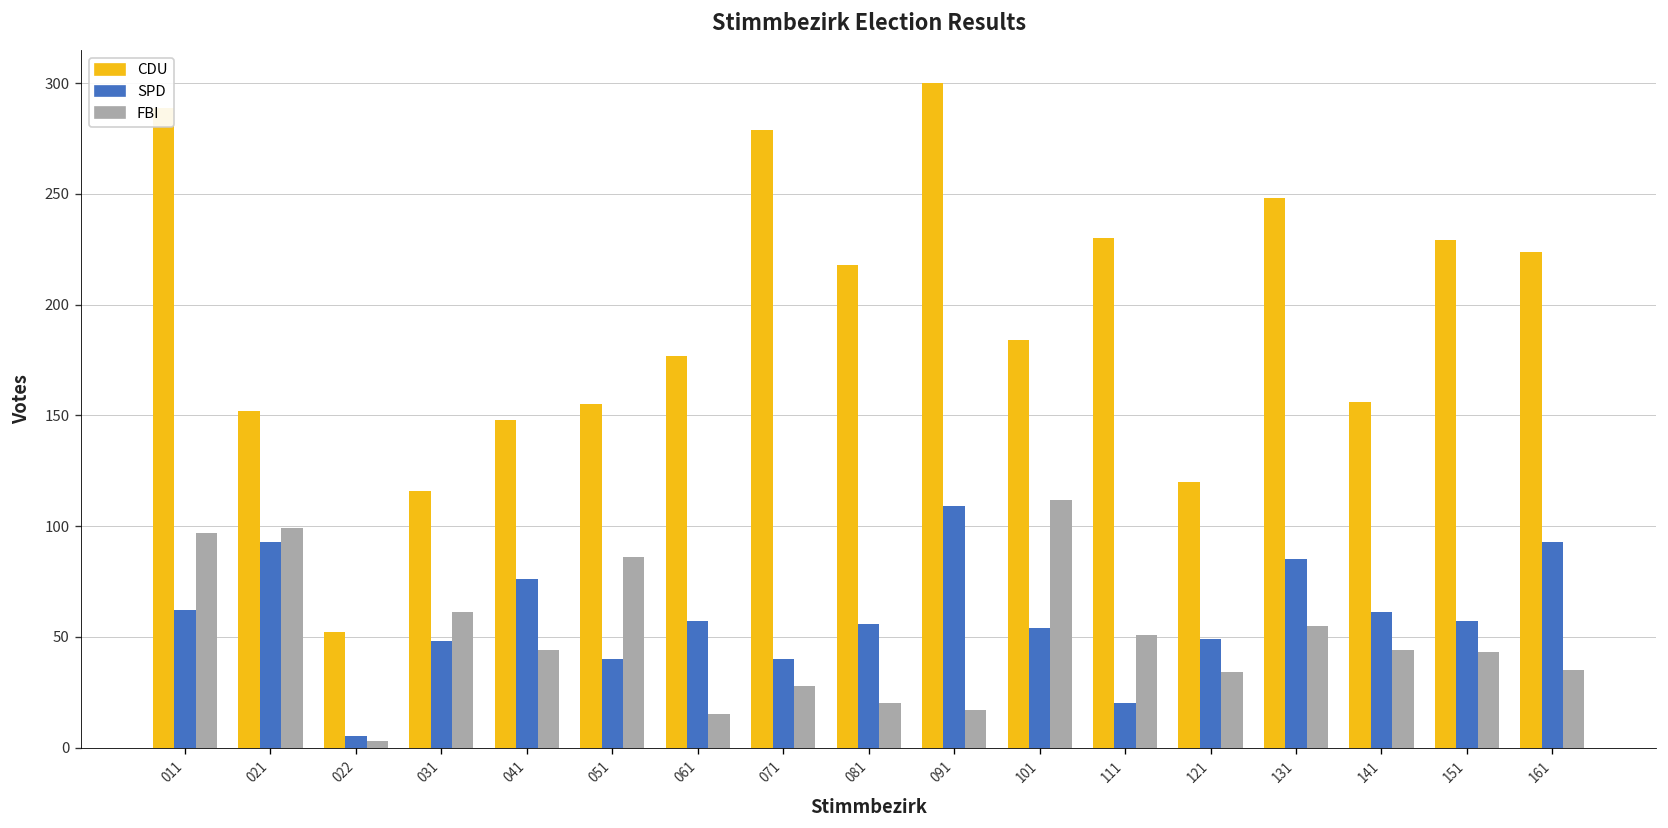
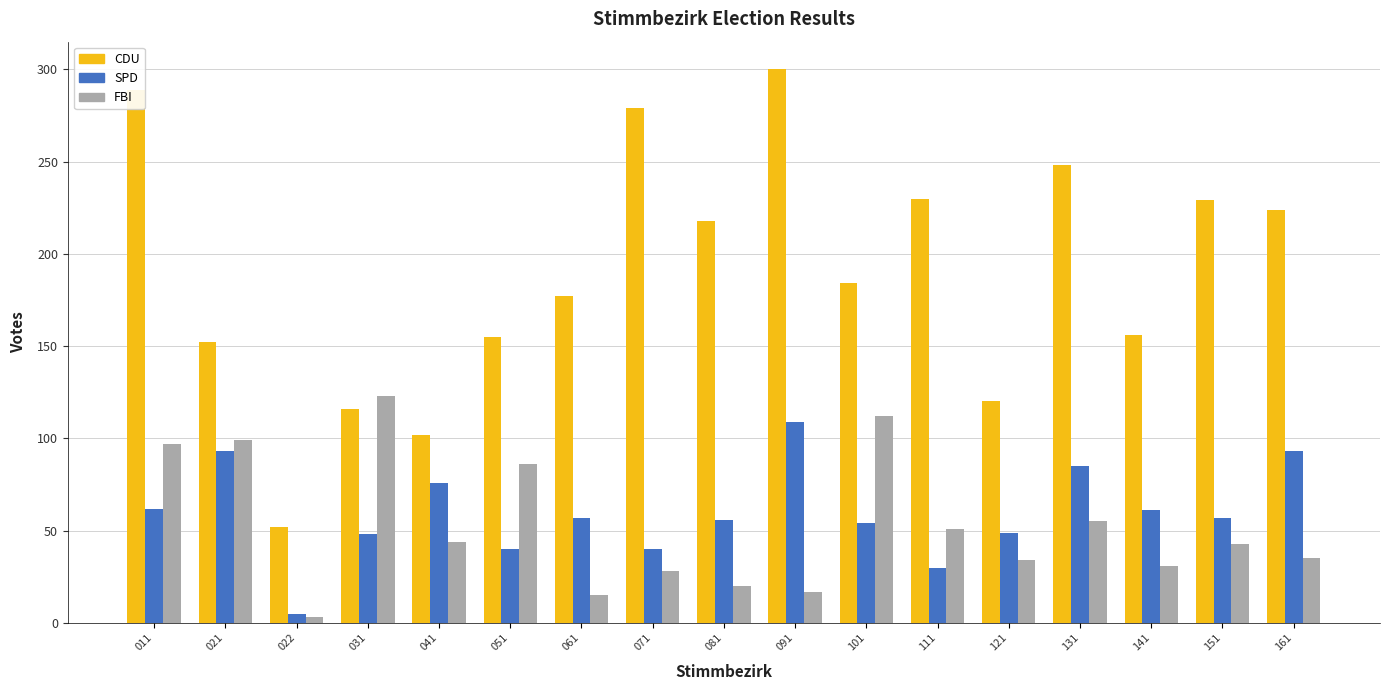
FBI, 031: 61 -> 123
CDU, 041: 148 -> 102
SPD, 111: 20 -> 30
FBI, 141: 44 -> 31
